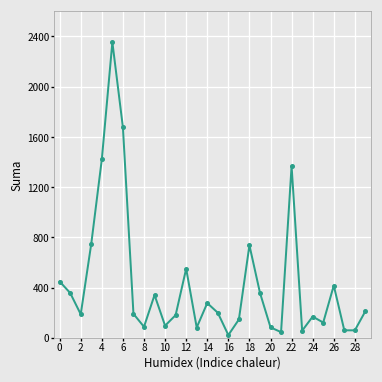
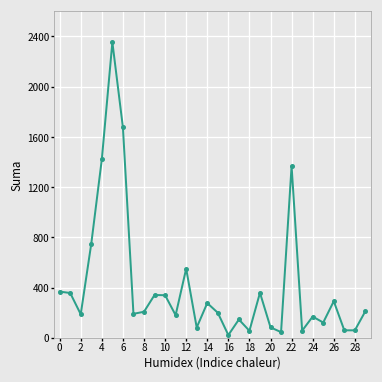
0: 450 -> 370
8: 90 -> 210
10: 100 -> 340
18: 740 -> 60
26: 420 -> 290
